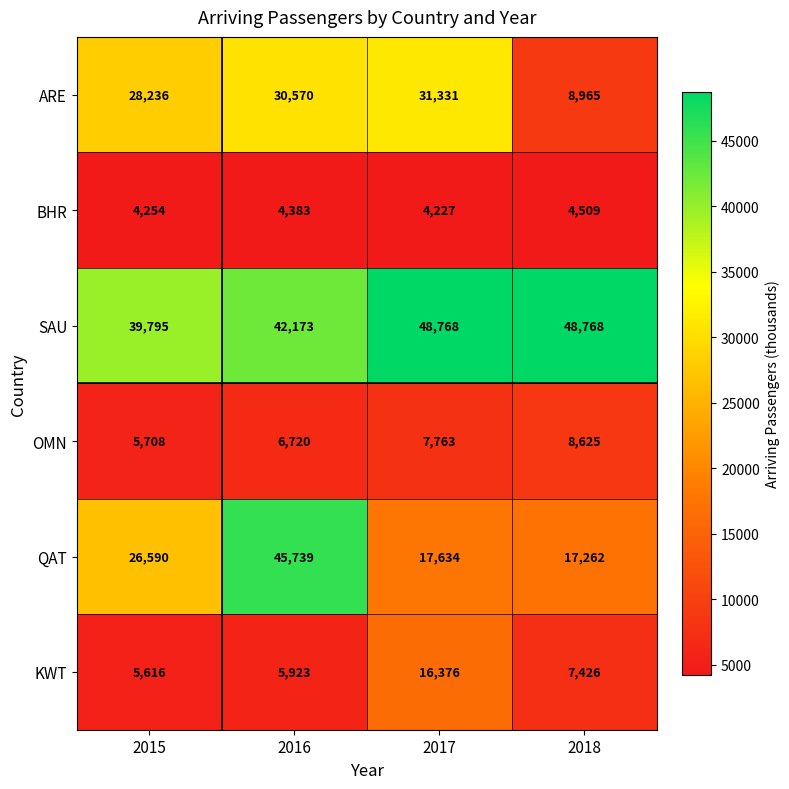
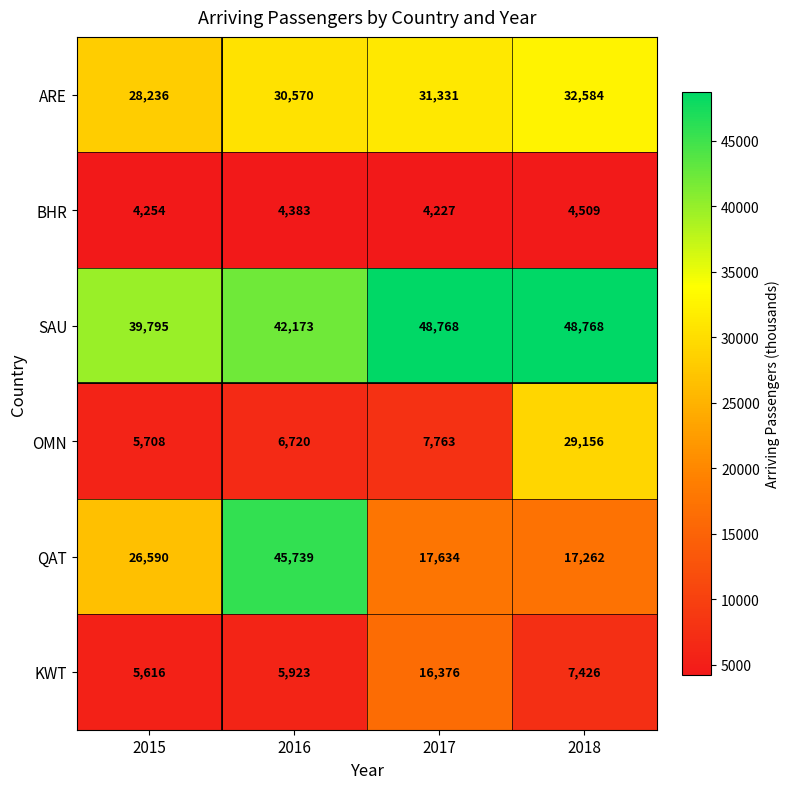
ARE, 2018: 8,965 -> 32,584
OMN, 2018: 8,625 -> 29,156
